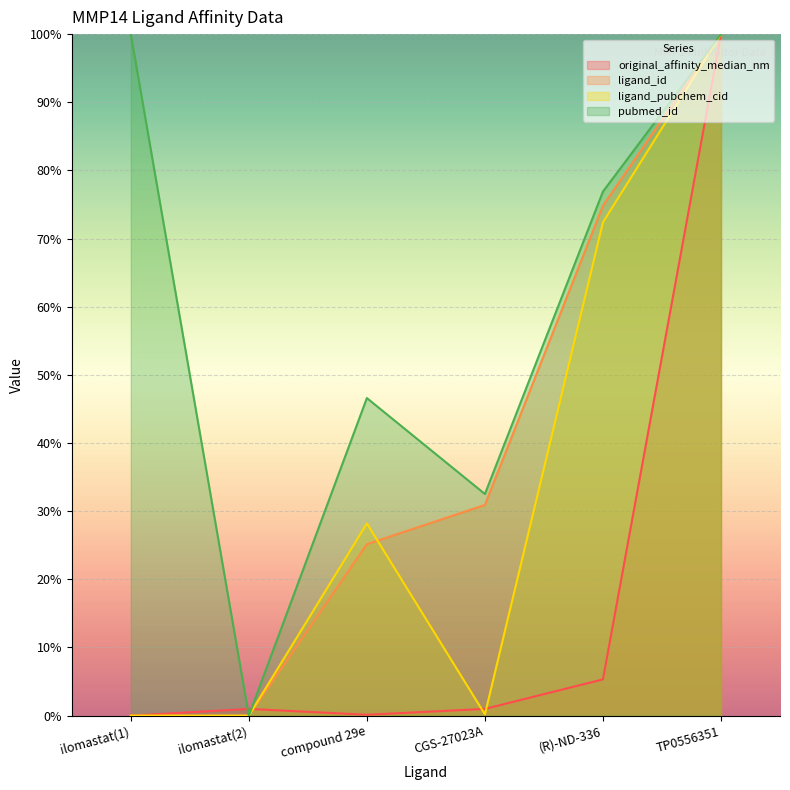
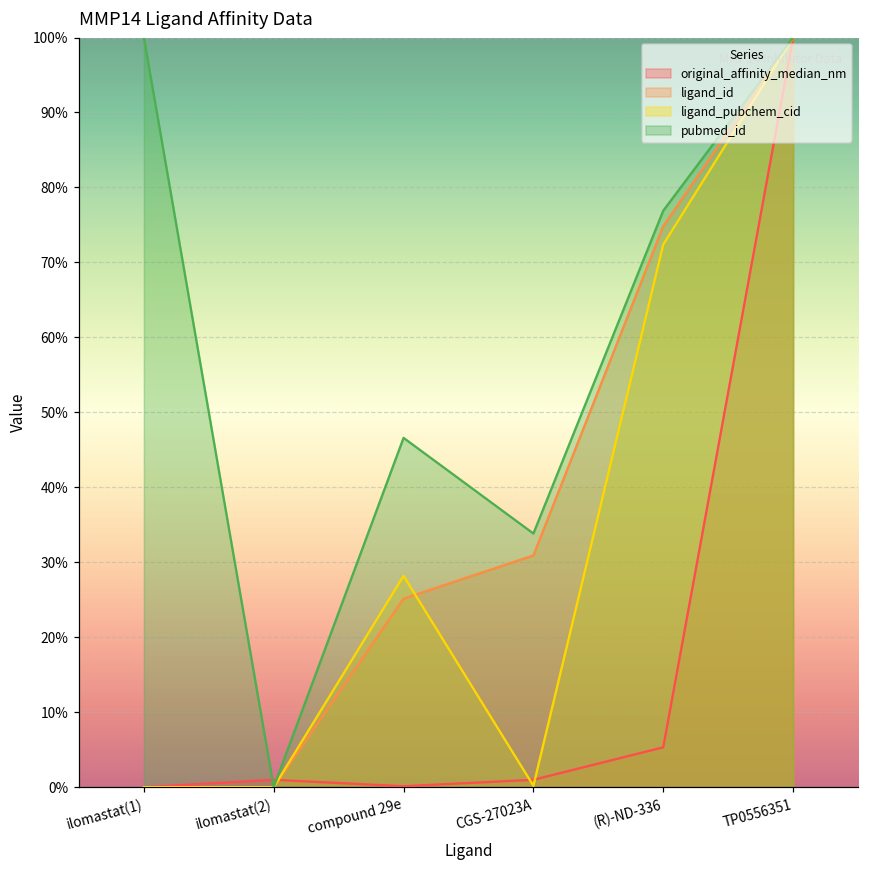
pubmed_id, CGS-27023A: 33% -> 34%
